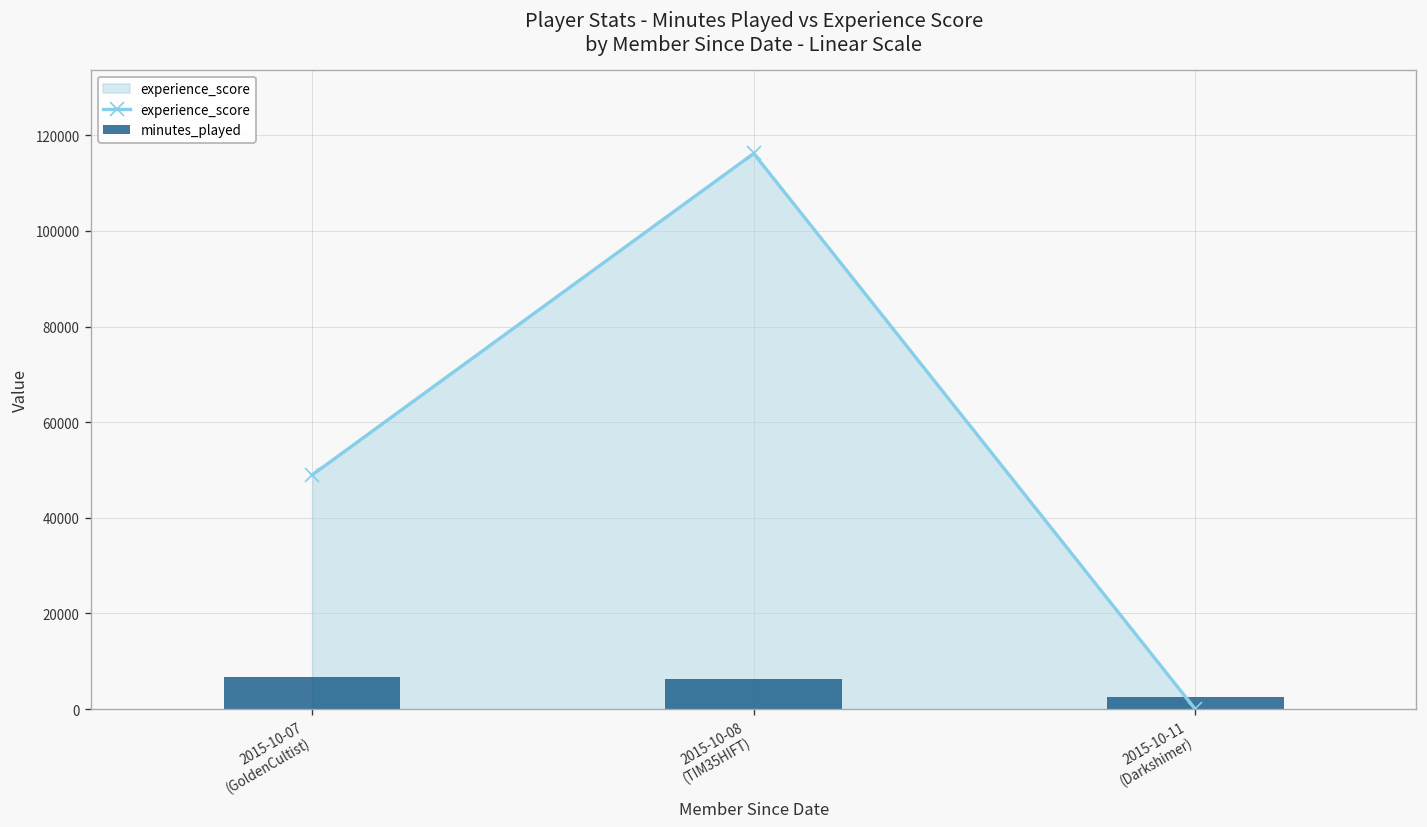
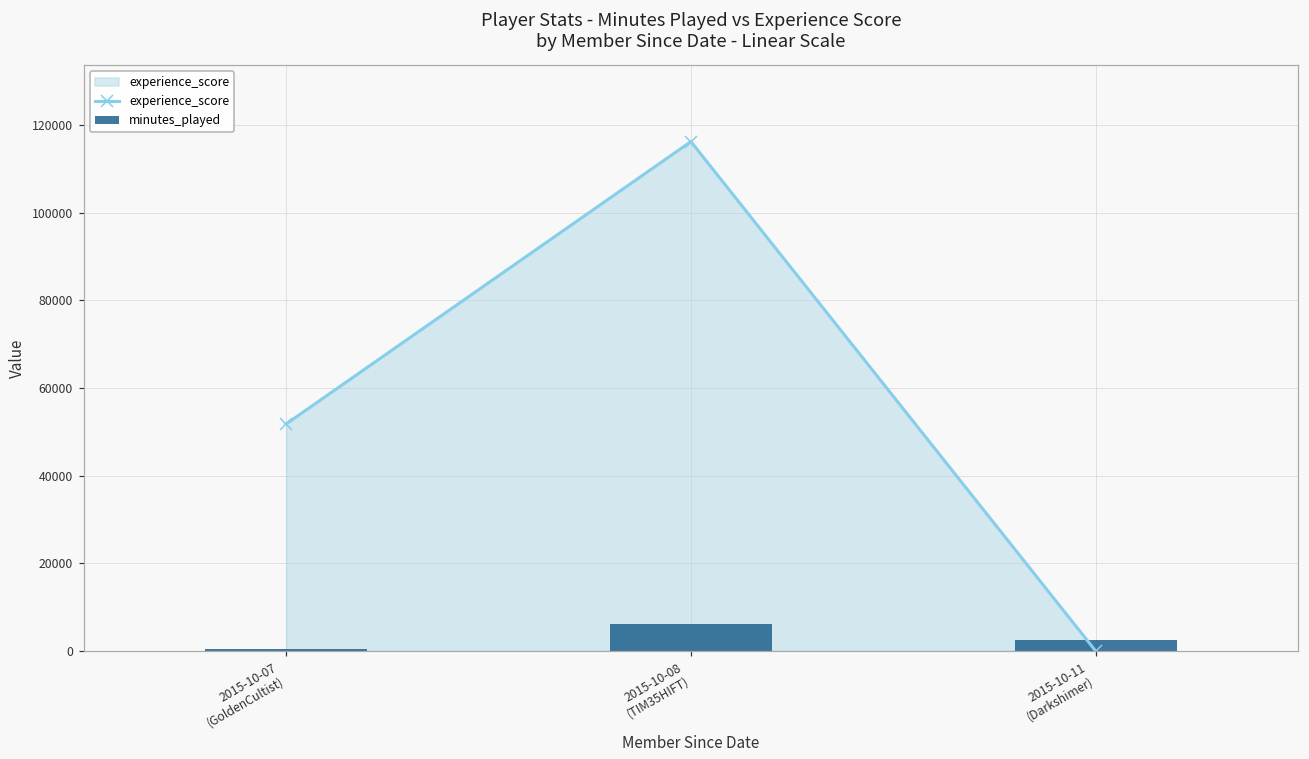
experience_score, 2015-10-07 (GoldenCultist): 49000 -> 52000
minutes_played, 2015-10-07 (GoldenCultist): 7000 -> 0
